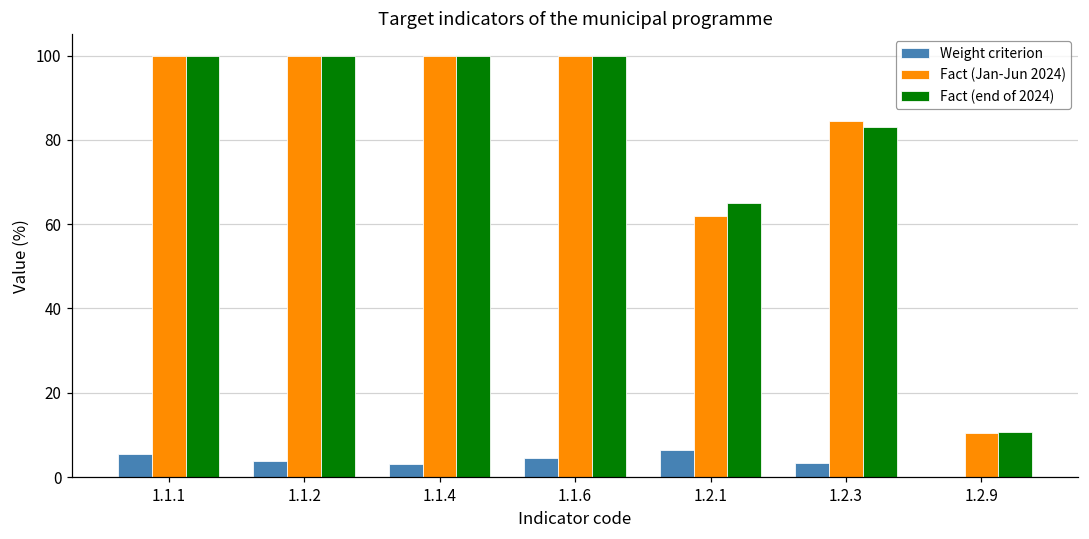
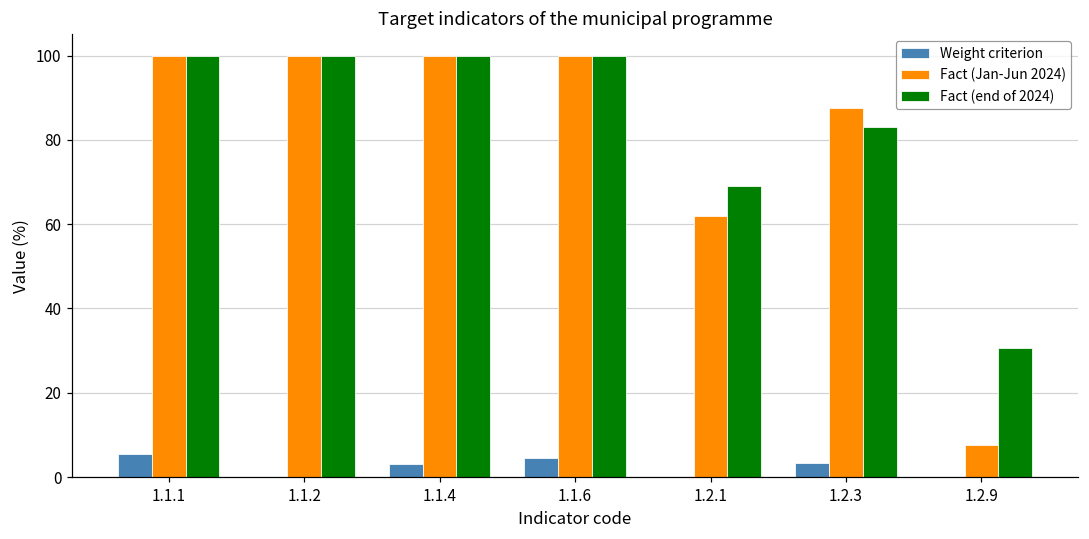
Weight criterion, 1.1.2: 4 -> 0
Weight criterion, 1.2.1: 6 -> 0
Fact (end of 2024), 1.2.1: 65 -> 69
Fact (Jan-Jun 2024), 1.2.3: 85 -> 88
Fact (Jan-Jun 2024), 1.2.9: 11 -> 8
Fact (end of 2024), 1.2.9: 11 -> 31
